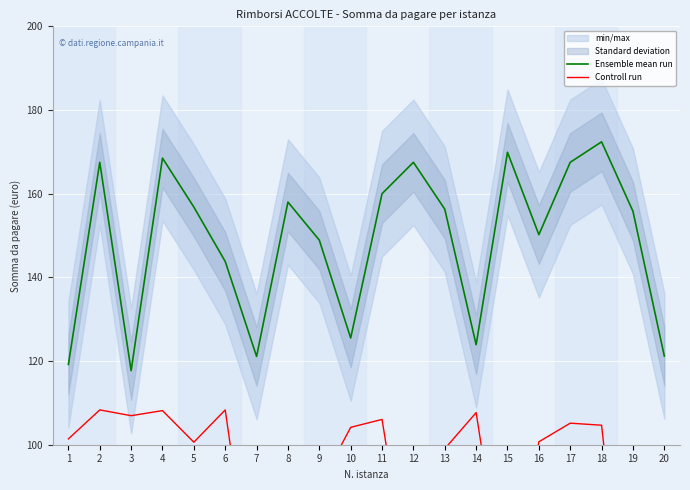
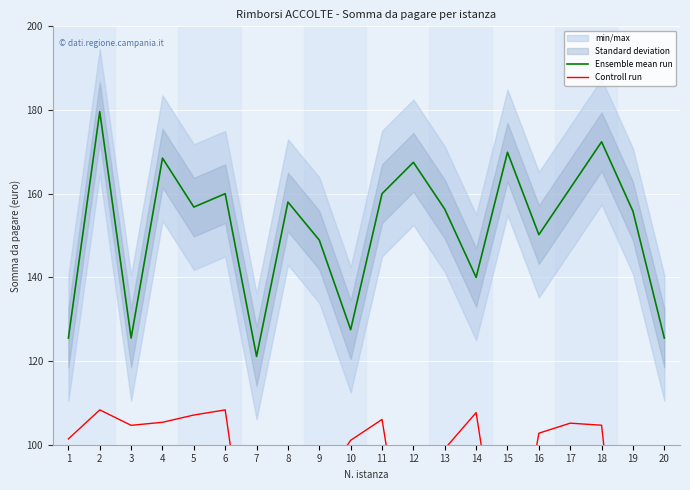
Ensemble mean run, 1: 119 -> 126
Ensemble mean run, 2: 168 -> 180
Ensemble mean run, 3: 118 -> 126
Controll run, 3: 107 -> 105
Controll run, 4: 108 -> 105
Controll run, 5: 101 -> 107
Ensemble mean run, 6: 144 -> 160
Ensemble mean run, 10: 126 -> 128
Controll run, 10: 104 -> 101
Ensemble mean run, 14: 124 -> 140
Controll run, 16: 101 -> 103
Ensemble mean run, 17: 168 -> 161
Ensemble mean run, 20: 121 -> 126
